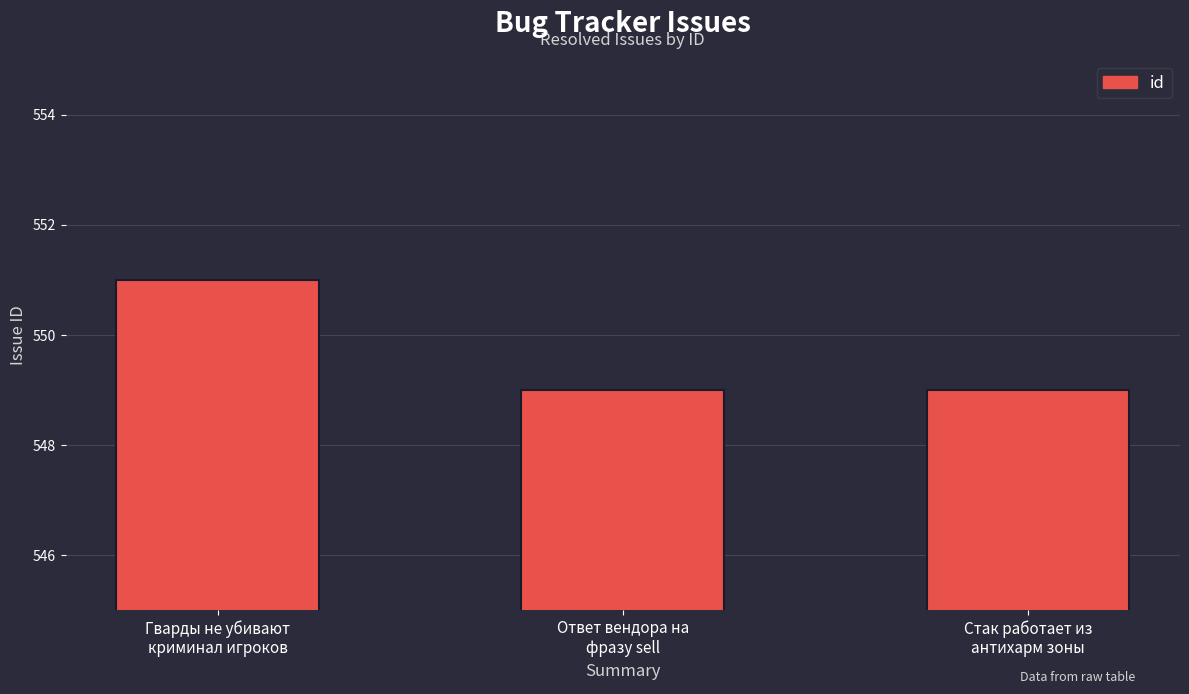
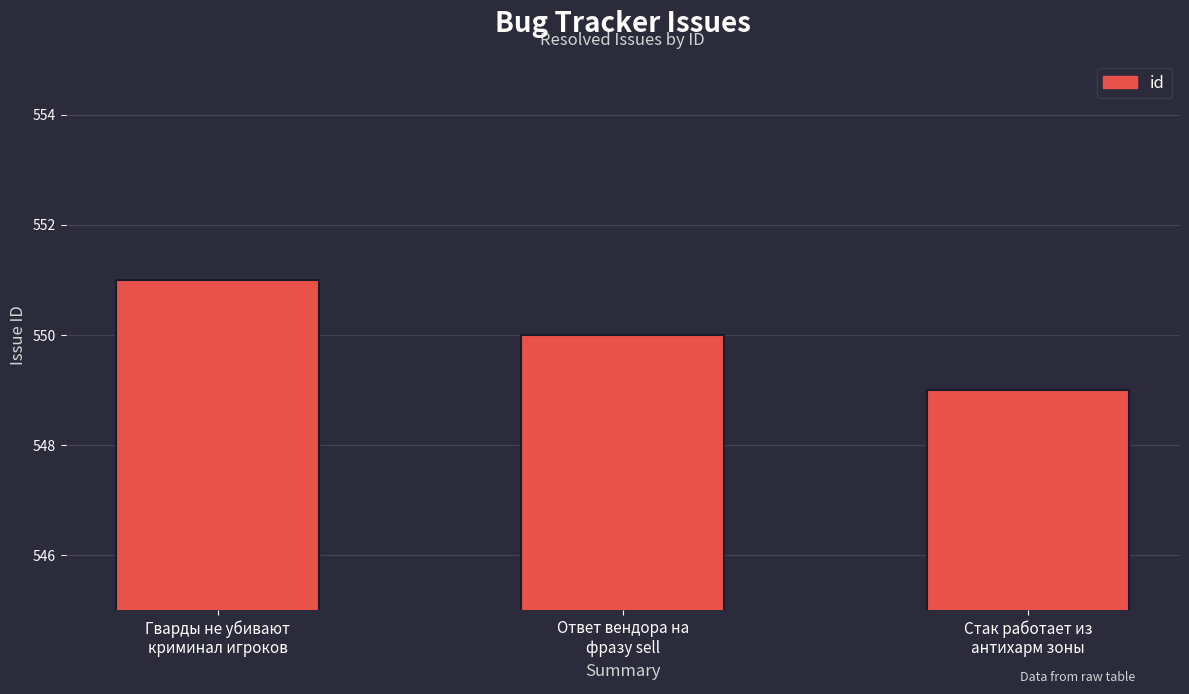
Ответ вендора на фразу sell: 549 -> 550
